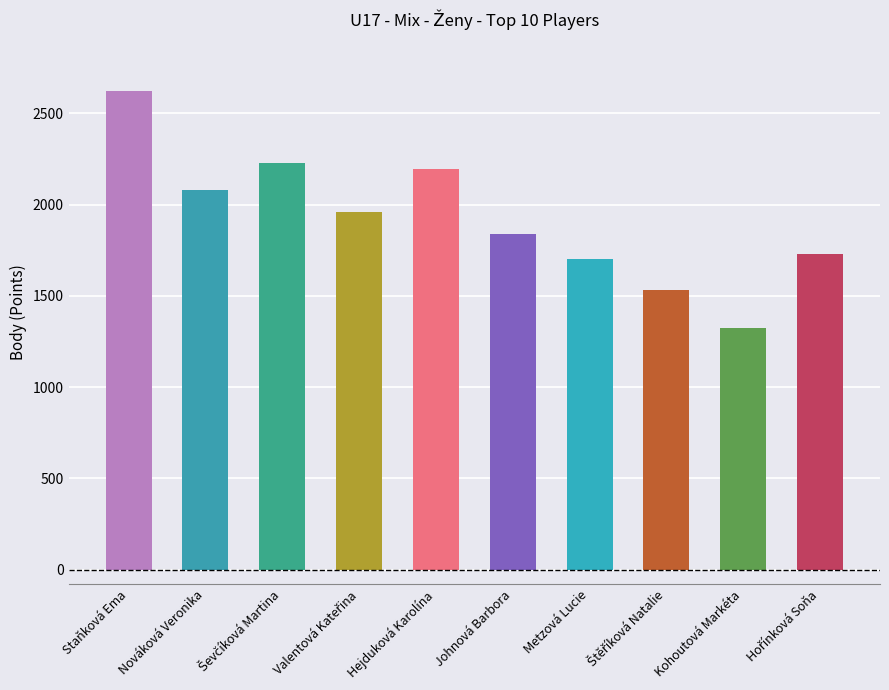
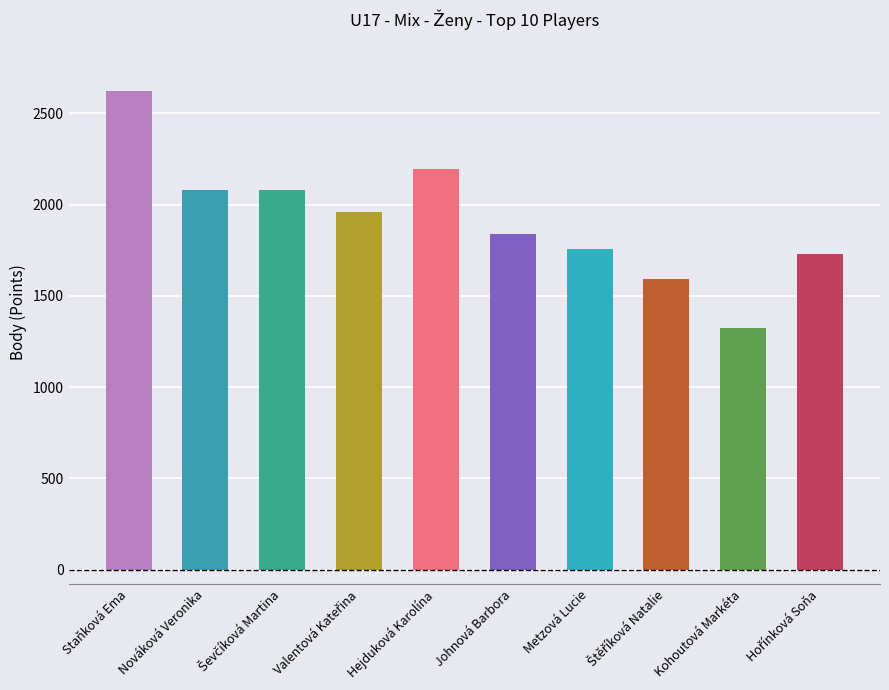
Ševčíková Martina: 2230 -> 2080
Metzová Lucie: 1700 -> 1760
Štěříková Natalie: 1530 -> 1590
